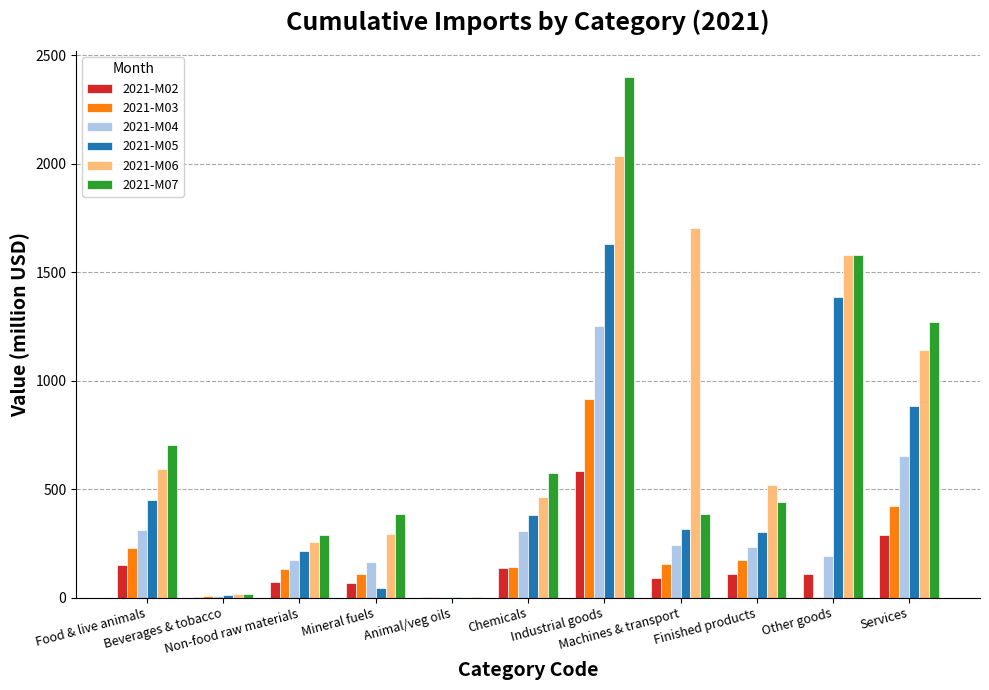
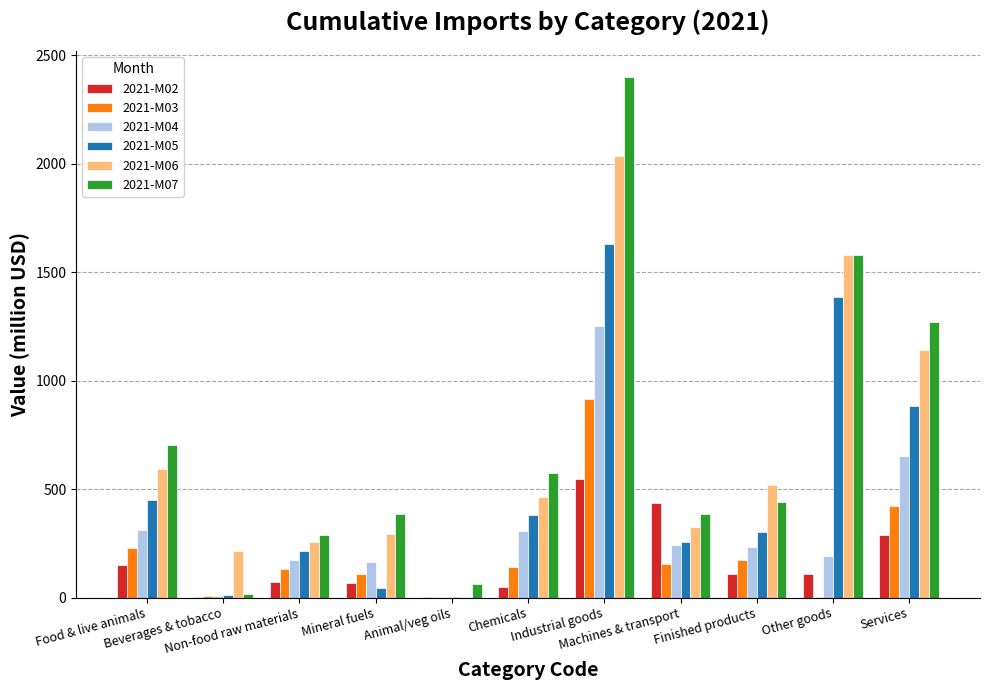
2021-M06, Beverages & tobacco: 10 -> 210
2021-M07, Animal/veg oils: 0 -> 60
2021-M02, Chemicals: 140 -> 50
2021-M02, Industrial goods: 590 -> 540
2021-M02, Machines & transport: 90 -> 430
2021-M05, Machines & transport: 320 -> 250
2021-M06, Machines & transport: 1700 -> 320
